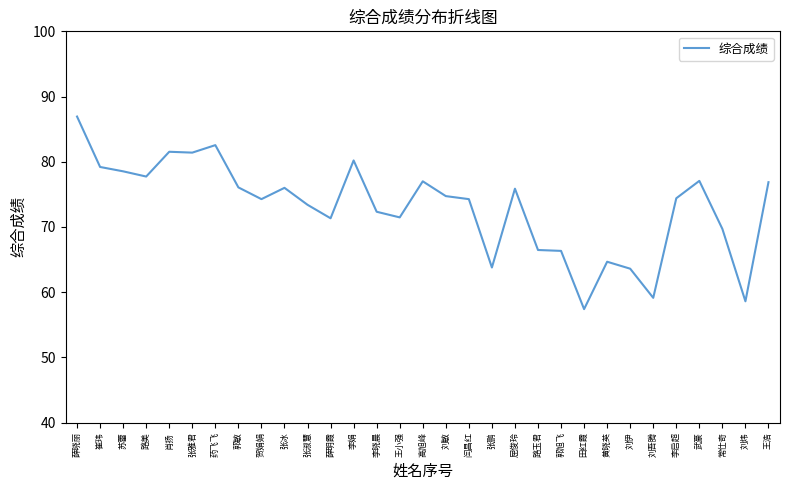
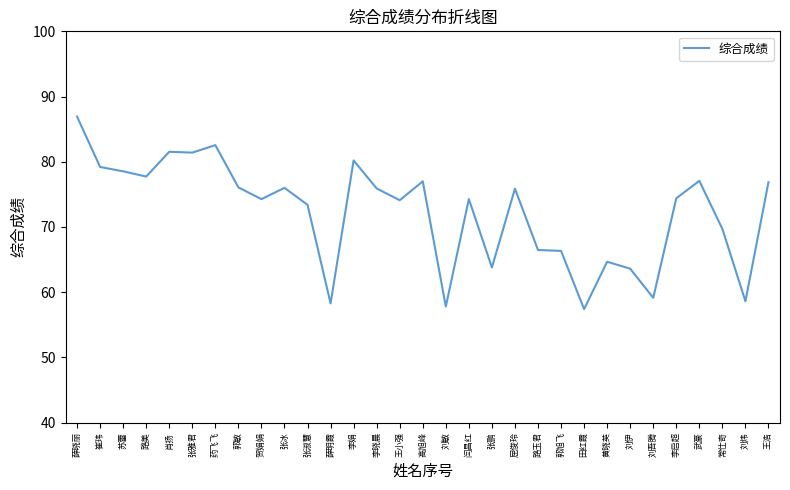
薛明霞: 71 -> 58
李晓晨: 72 -> 76
王小强: 71 -> 74
刘敏: 75 -> 58
